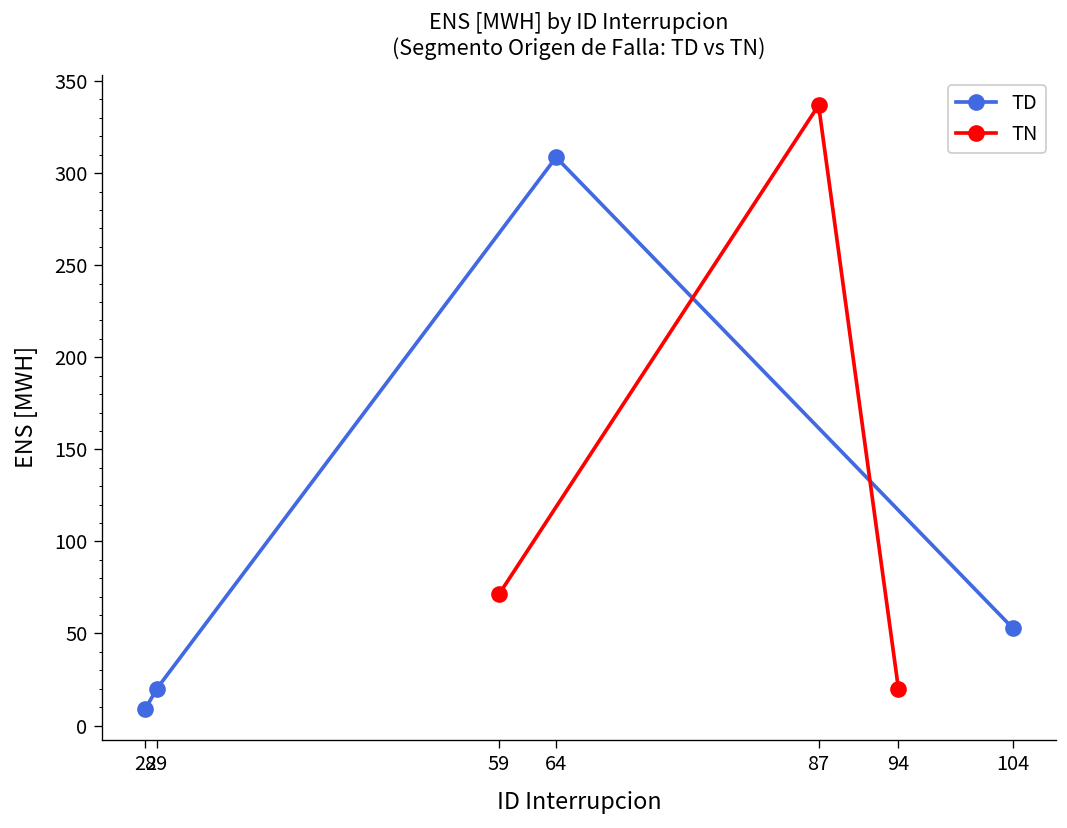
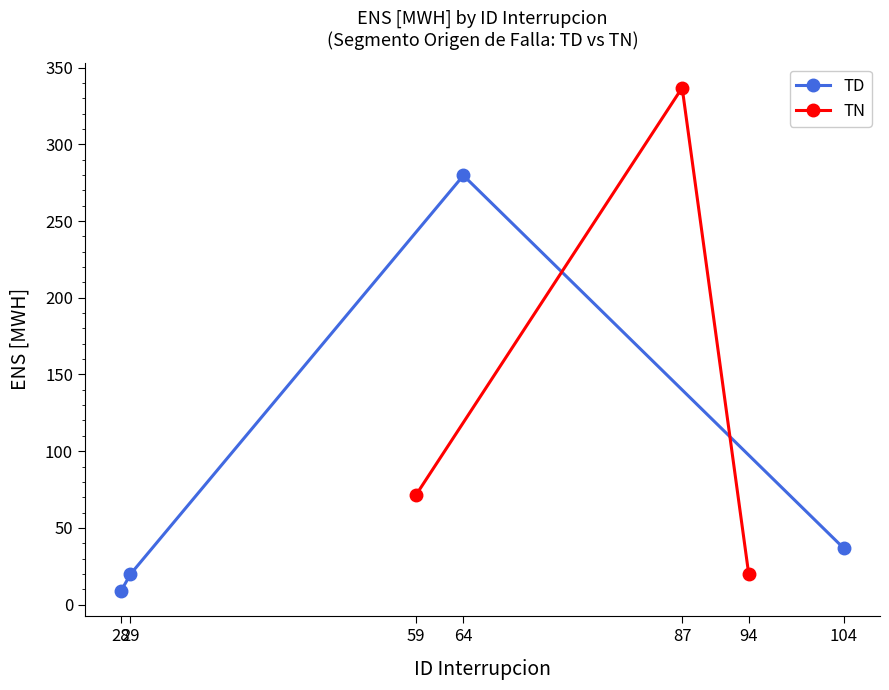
TD, 64: 309 -> 280
TD, 104: 53 -> 37
